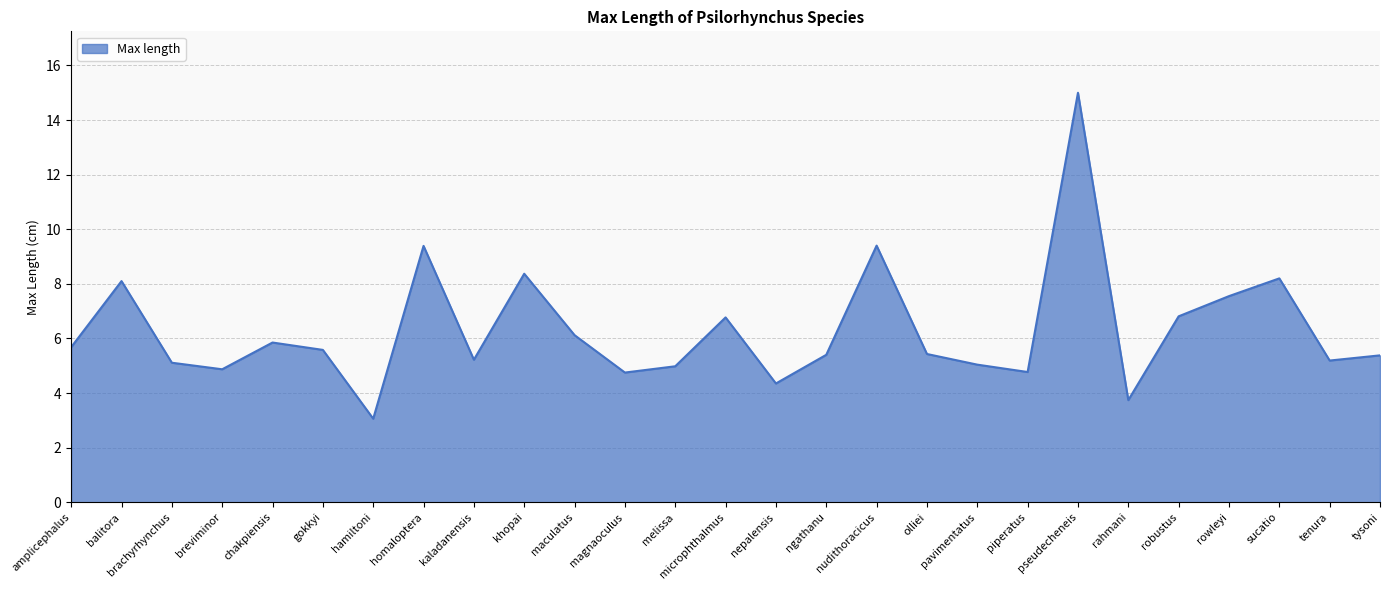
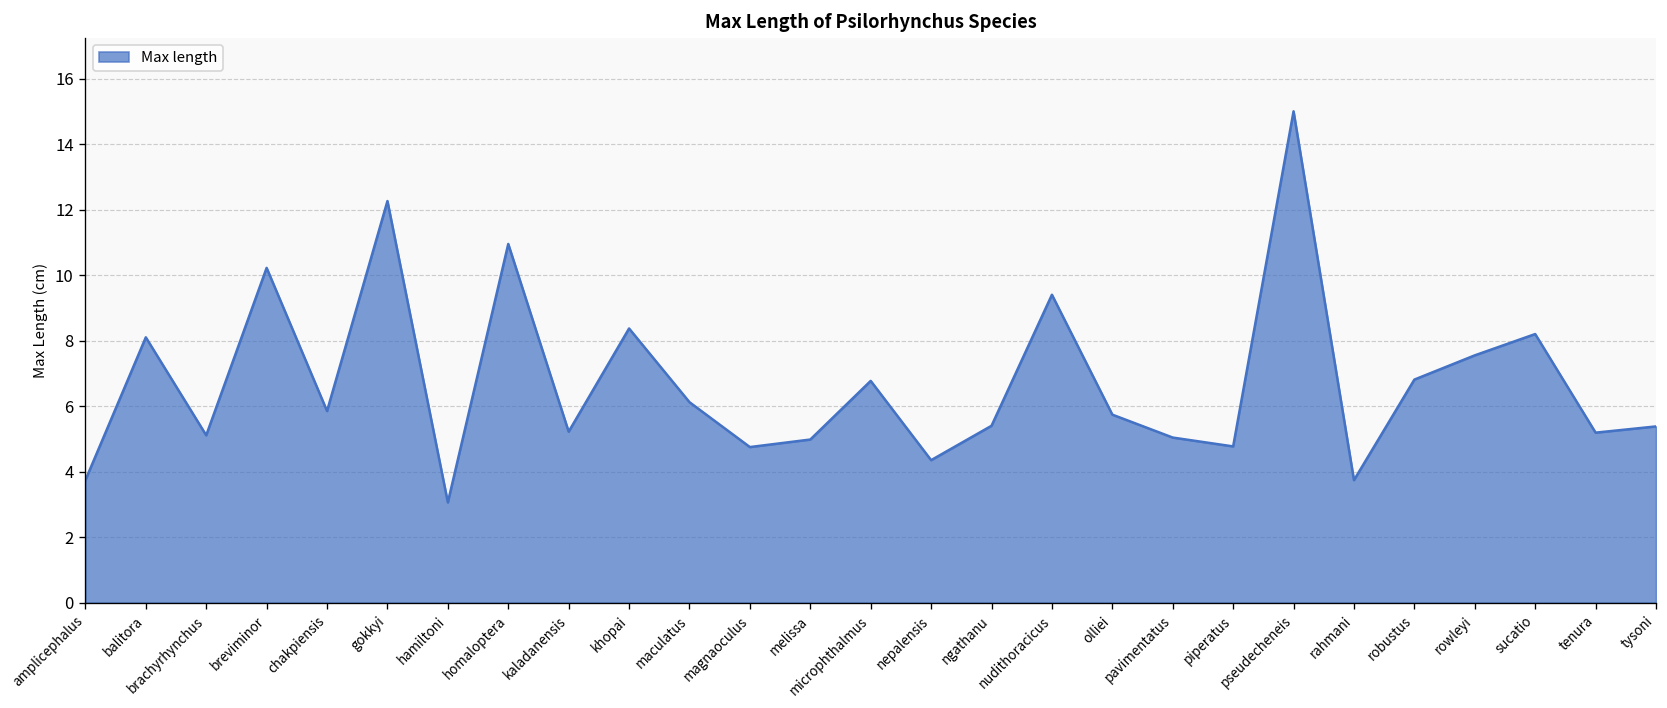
amplicephalus: 5.7 -> 3.7
breviminor: 4.9 -> 10.2
gokkyi: 5.6 -> 12.3
homaloptera: 9.4 -> 11.0
olliei: 5.4 -> 5.7
